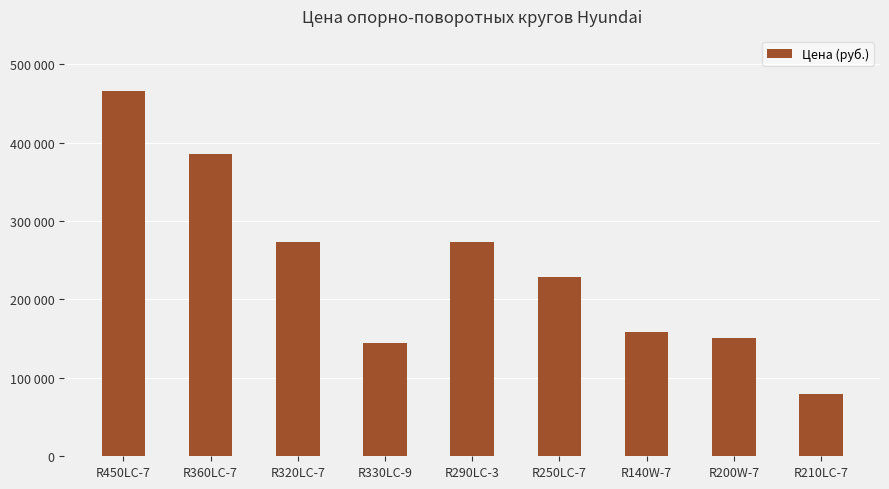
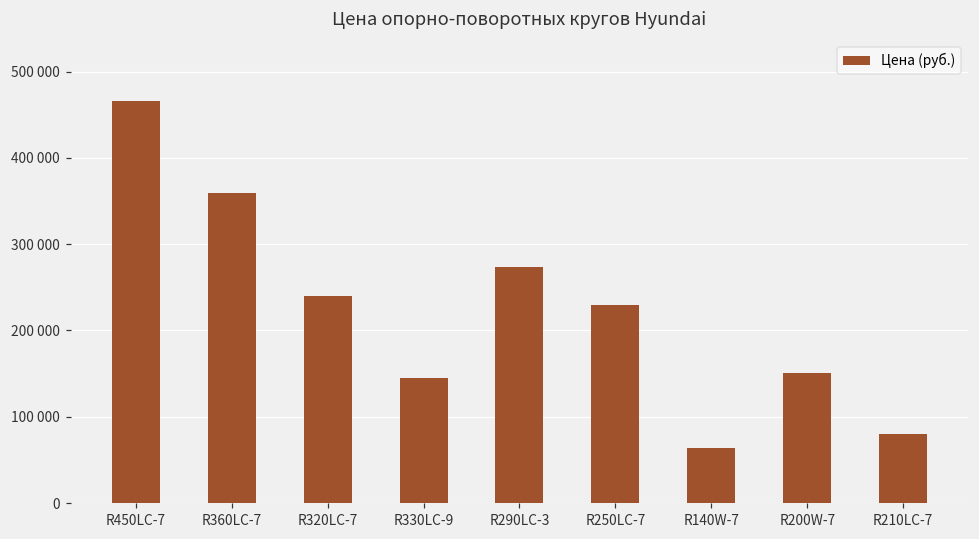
R360LC-7: 390000 -> 360000
R320LC-7: 270000 -> 240000
R140W-7: 160000 -> 60000
